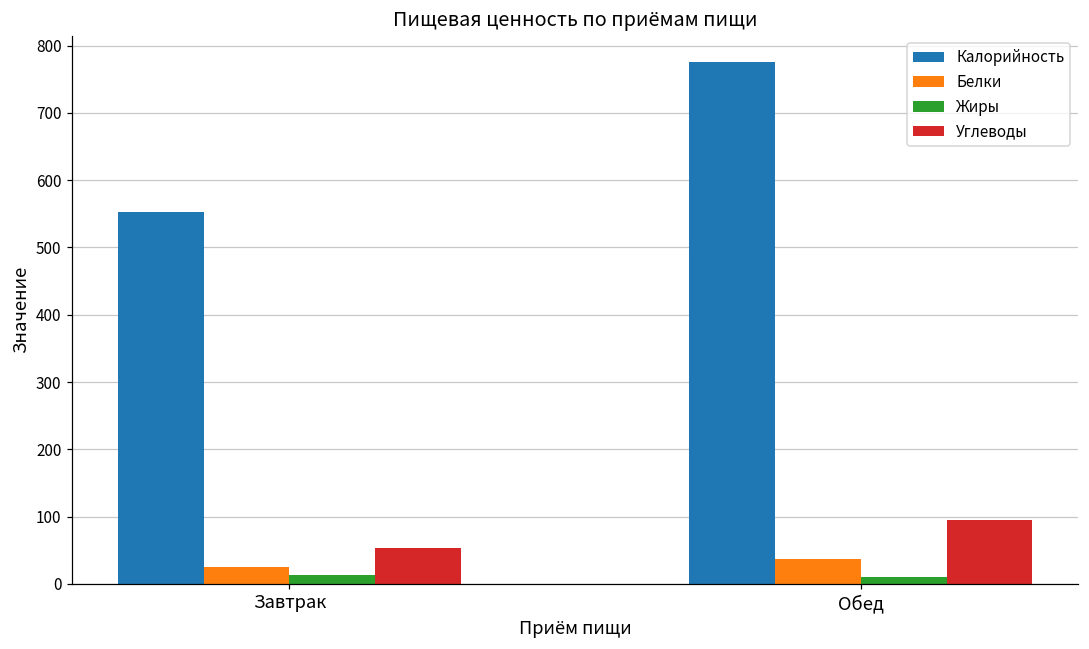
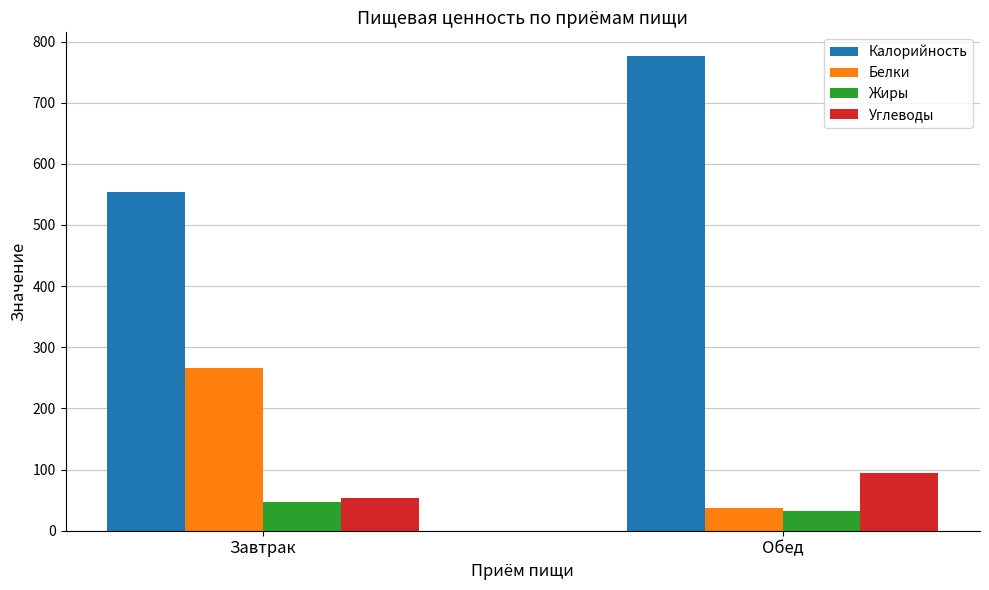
Белки, Завтрак: 20 -> 270
Жиры, Завтрак: 10 -> 50
Жиры, Обед: 10 -> 30
